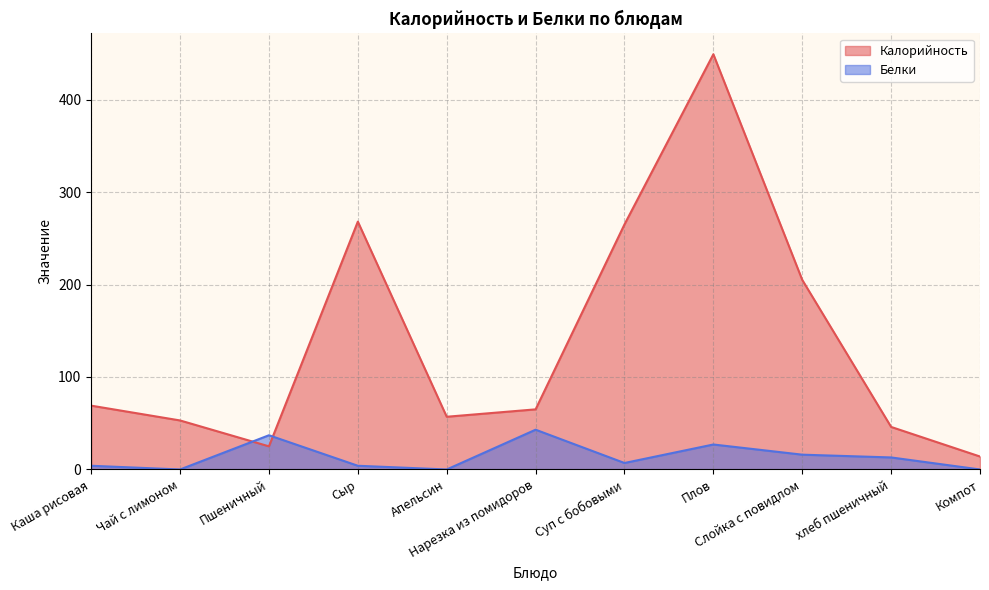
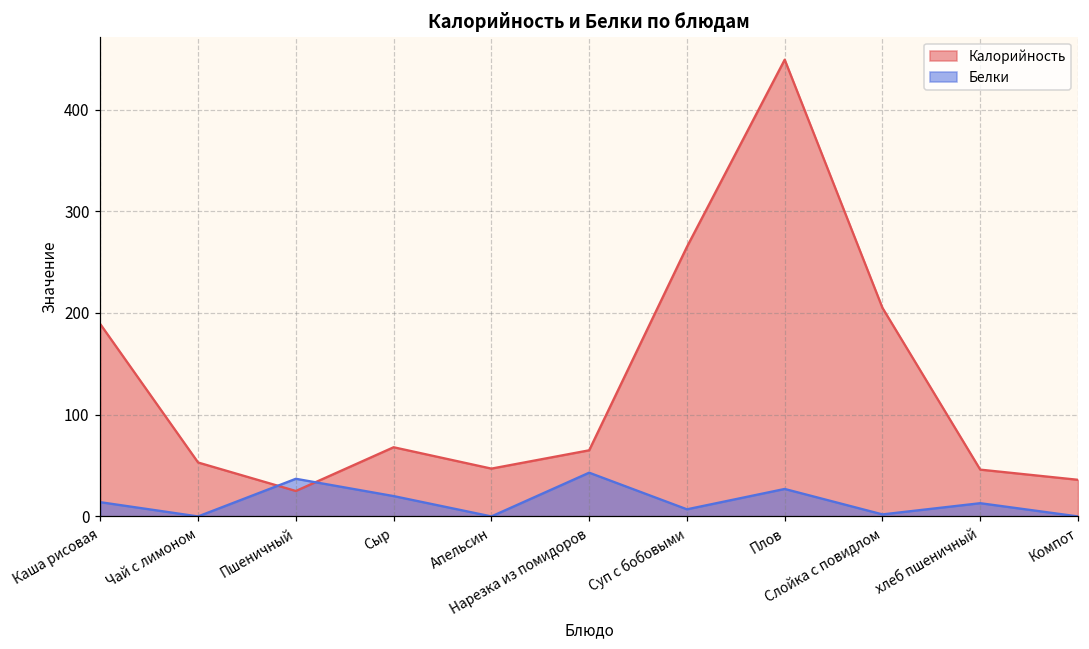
Калорийность, Каша рисовая: 70 -> 190
Белки, Каша рисовая: 0 -> 10
Калорийность, Сыр: 270 -> 70
Белки, Сыр: 0 -> 20
Калорийность, Апельсин: 60 -> 50
Белки, Слойка с повидлом: 20 -> 0
Калорийность, Компот: 10 -> 40
